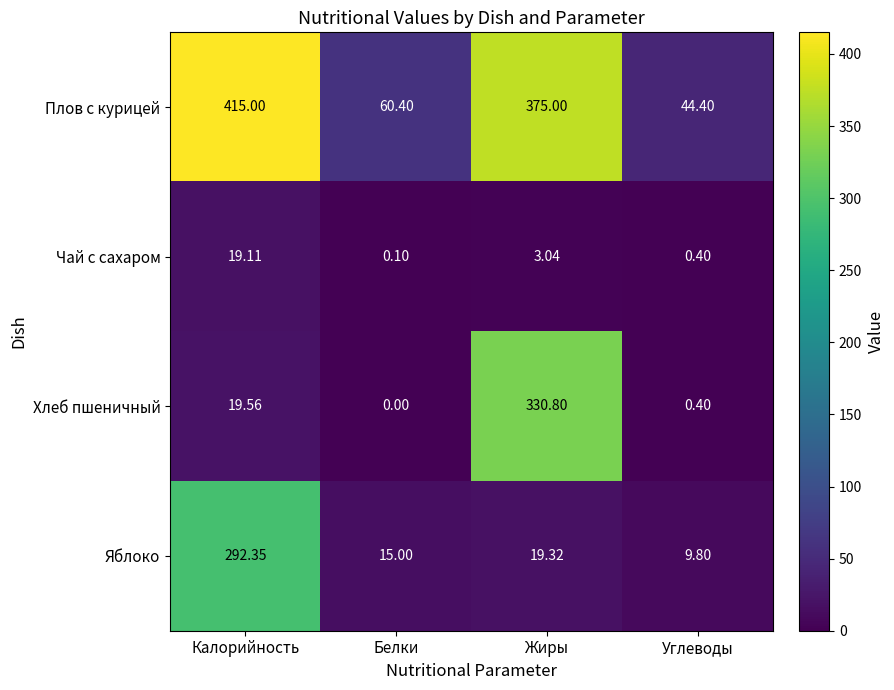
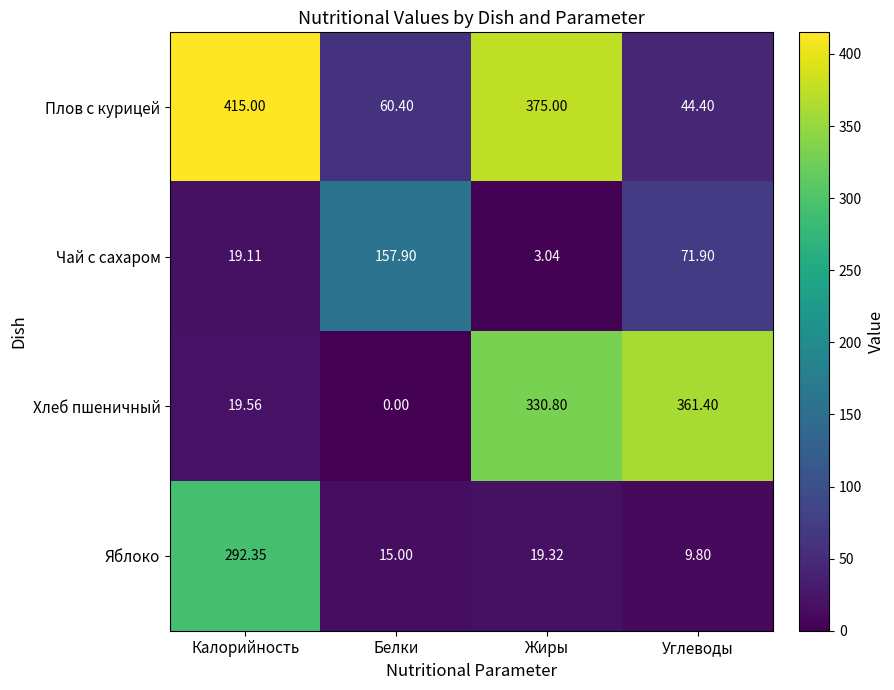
Чай с сахаром, Белки: 0.10 -> 157.90
Чай с сахаром, Углеводы: 0.40 -> 71.90
Хлеб пшеничный, Углеводы: 0.40 -> 361.40
